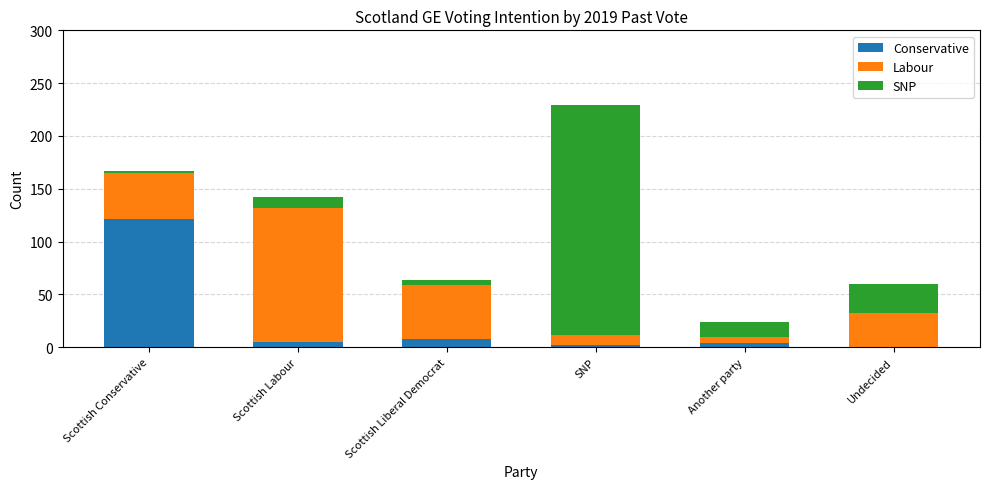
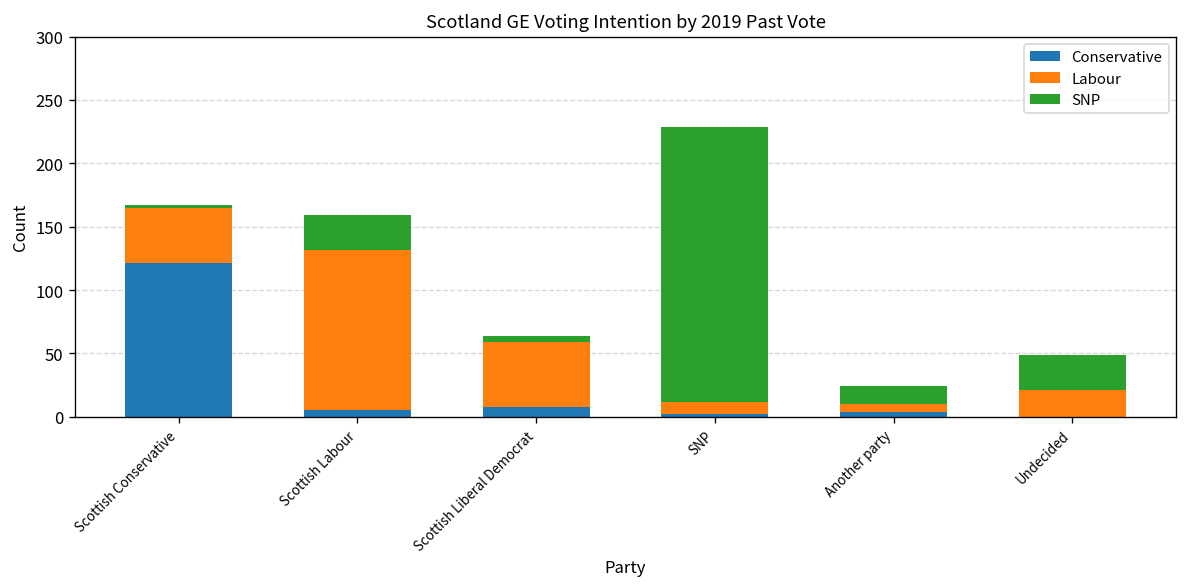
SNP, Scottish Labour: 10 -> 27
Labour, Undecided: 32 -> 21
